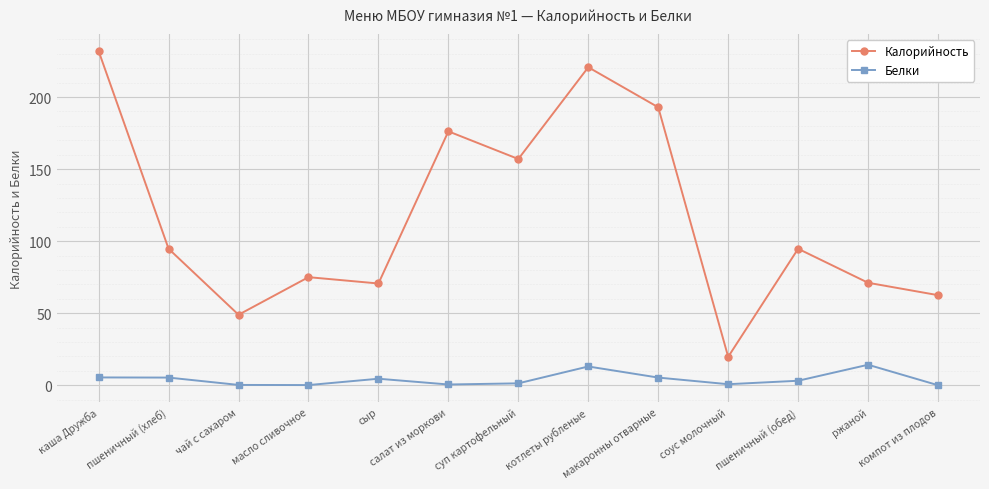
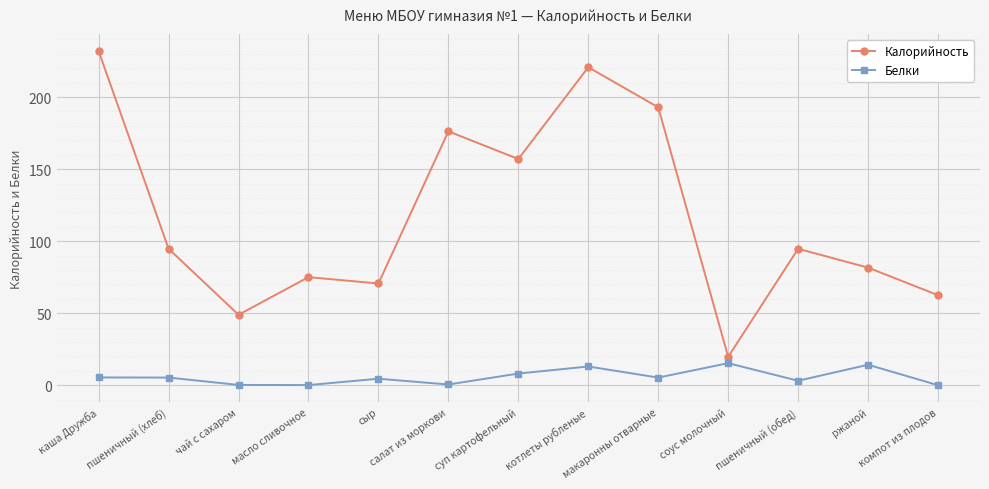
Белки, суп картофельный: 1 -> 8
Белки, соус молочный: 1 -> 15
Калорийность, ржаной: 71 -> 82
